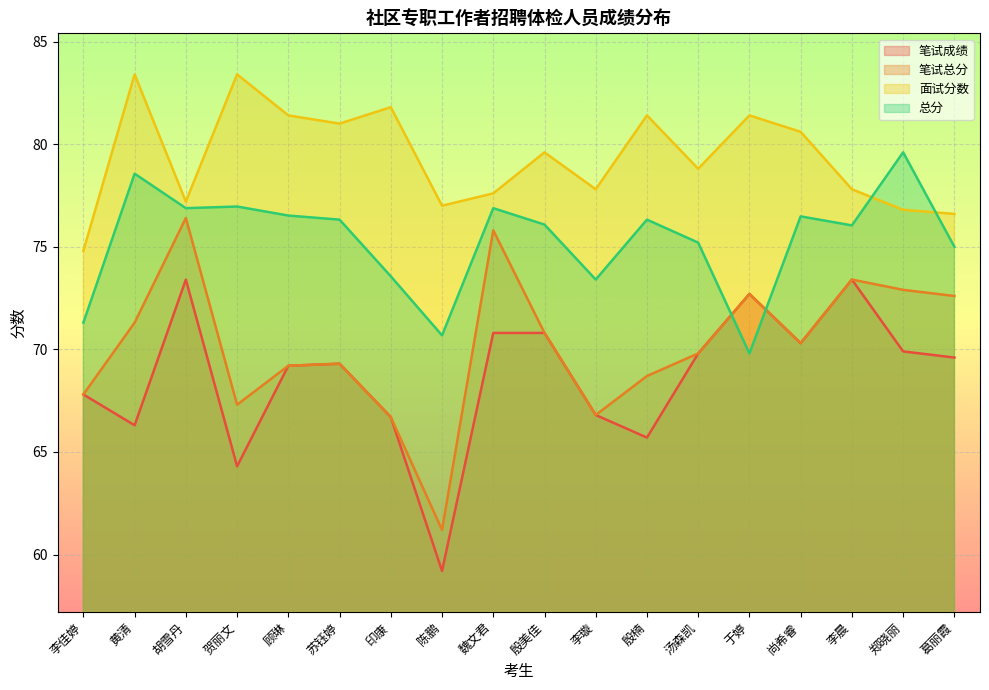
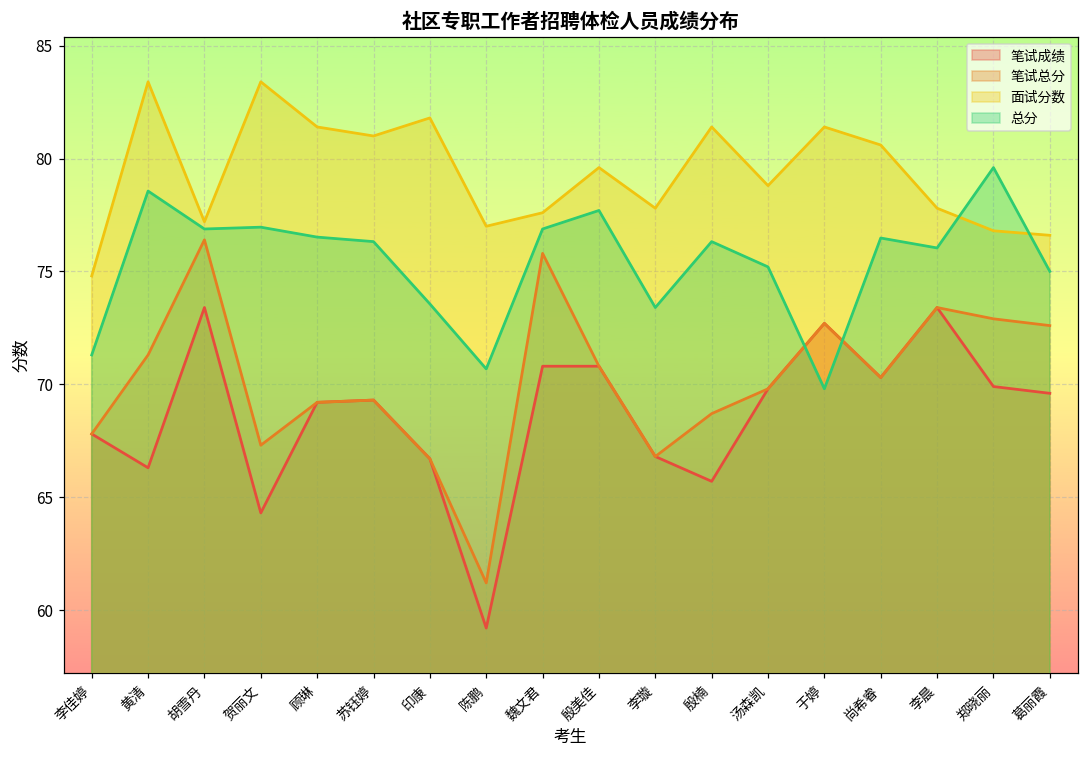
总分, 殷美佳: 76.1 -> 77.7
